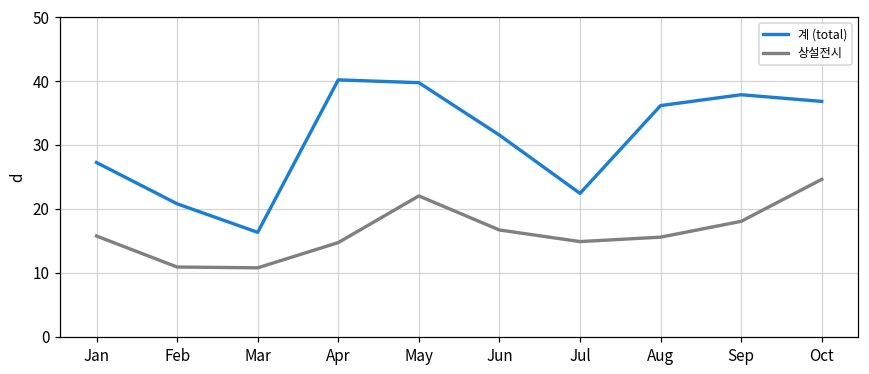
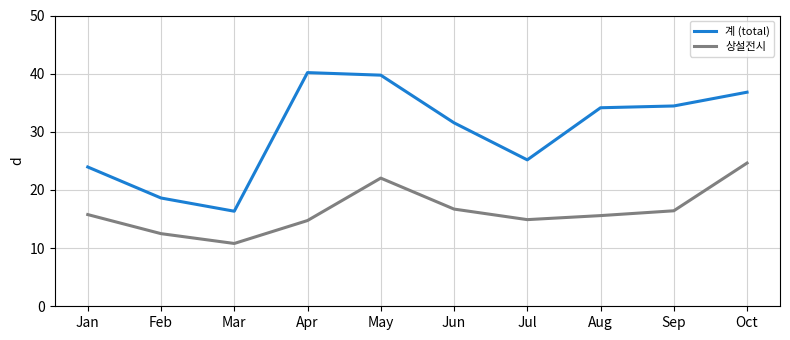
계 (total), Jan: 27 -> 24
계 (total), Feb: 21 -> 19
상설전시, Feb: 11 -> 12
계 (total), Jul: 22 -> 25
계 (total), Aug: 36 -> 34
계 (total), Sep: 38 -> 34
상설전시, Sep: 18 -> 16
